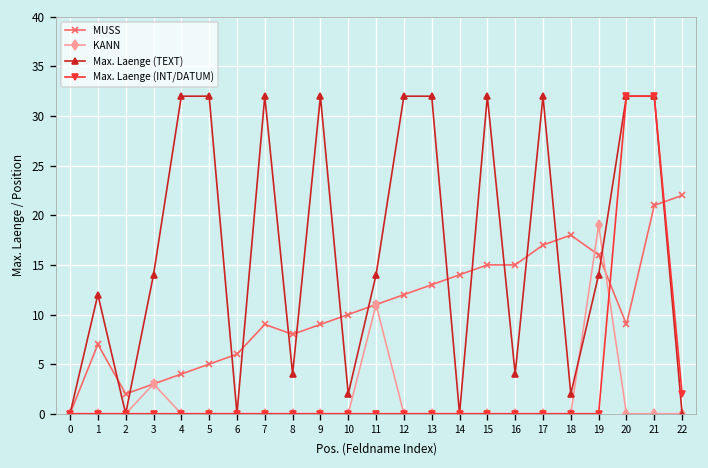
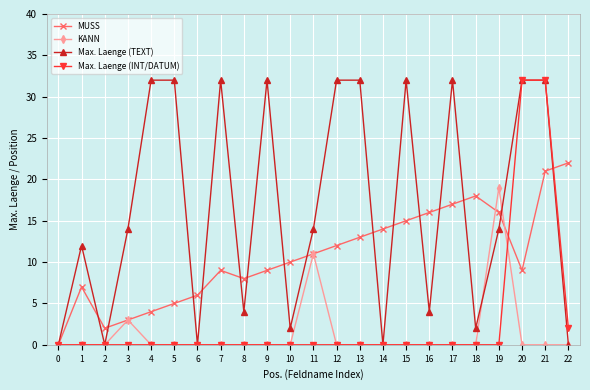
MUSS, 16: 15 -> 16
